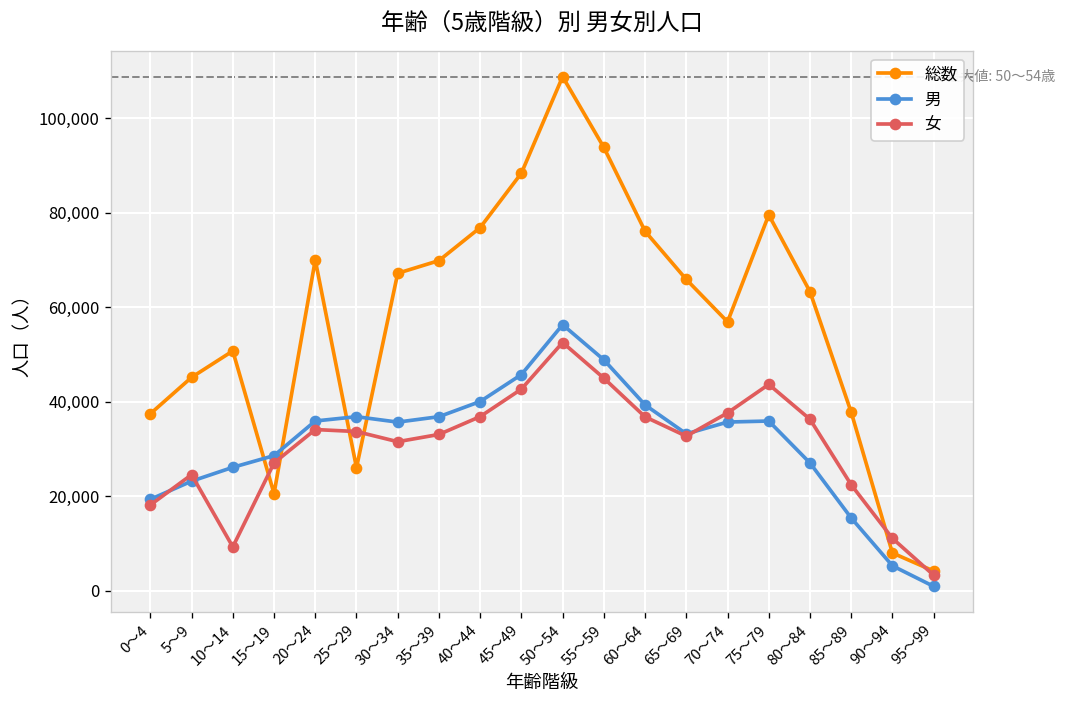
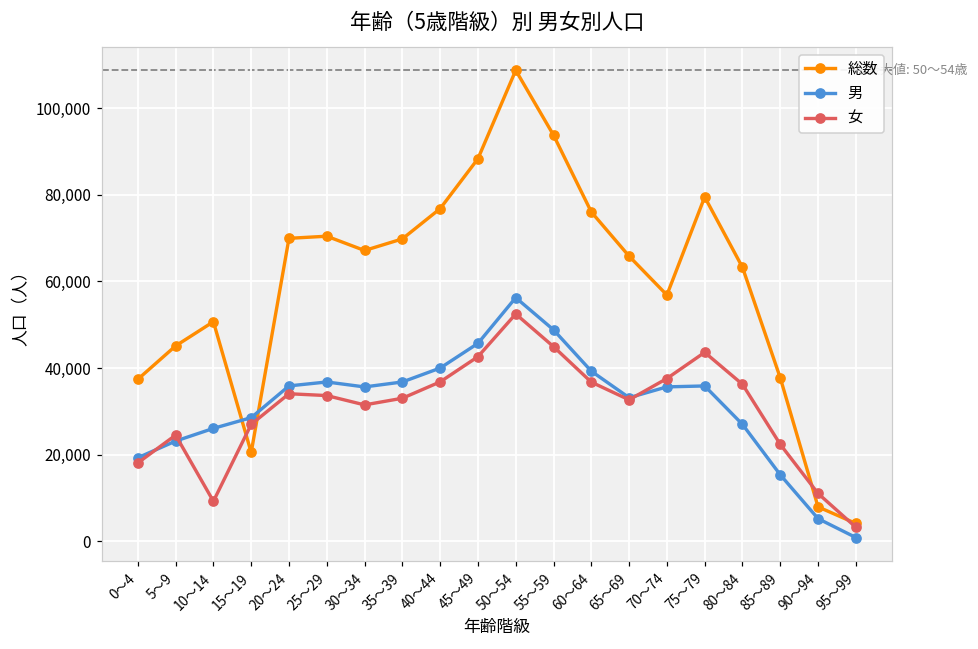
総数, 25～29: 26,000 -> 70,000
